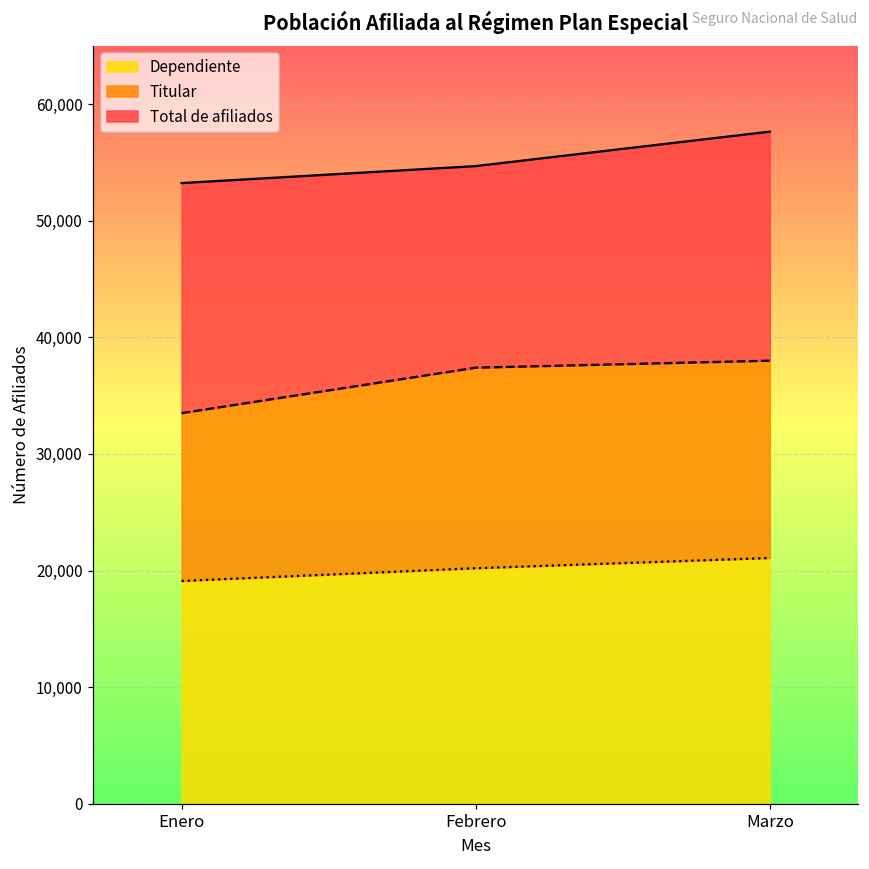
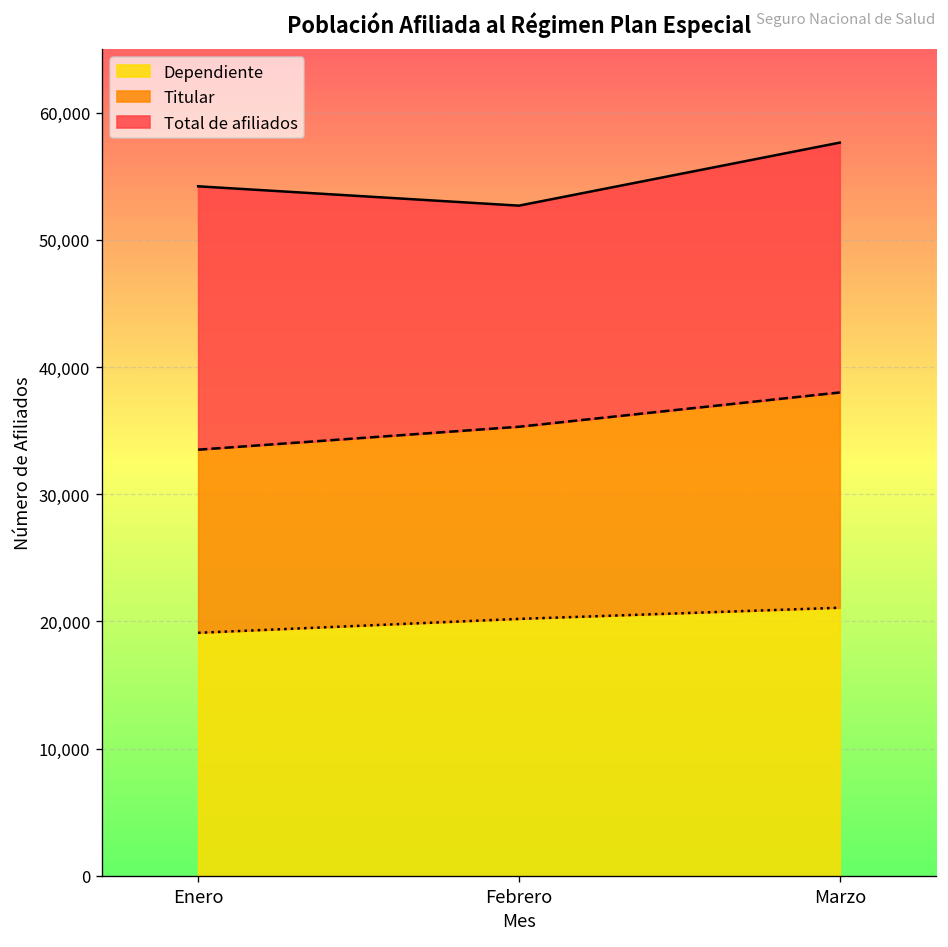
Total de afiliados, Enero: 53,200 -> 54,200
Total de afiliados, Febrero: 54,700 -> 52,700
Titular, Febrero: 37,400 -> 35,300
